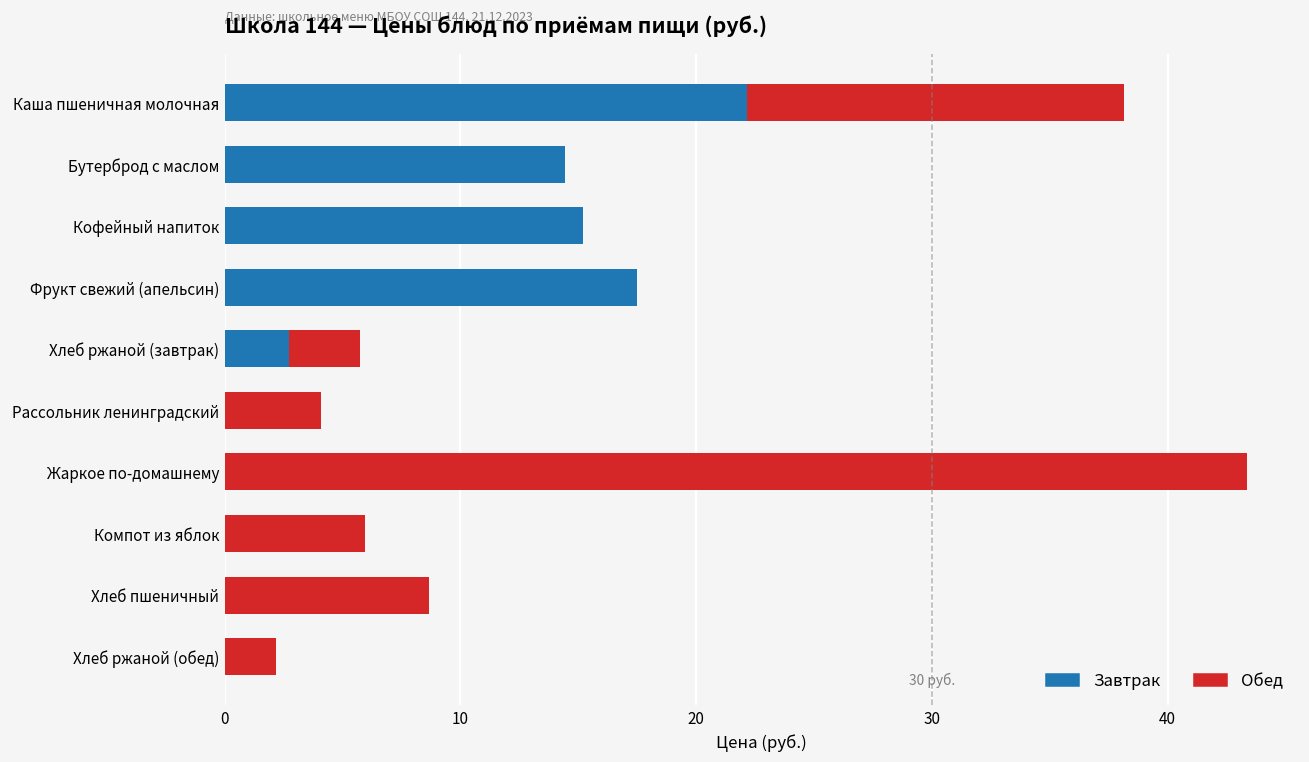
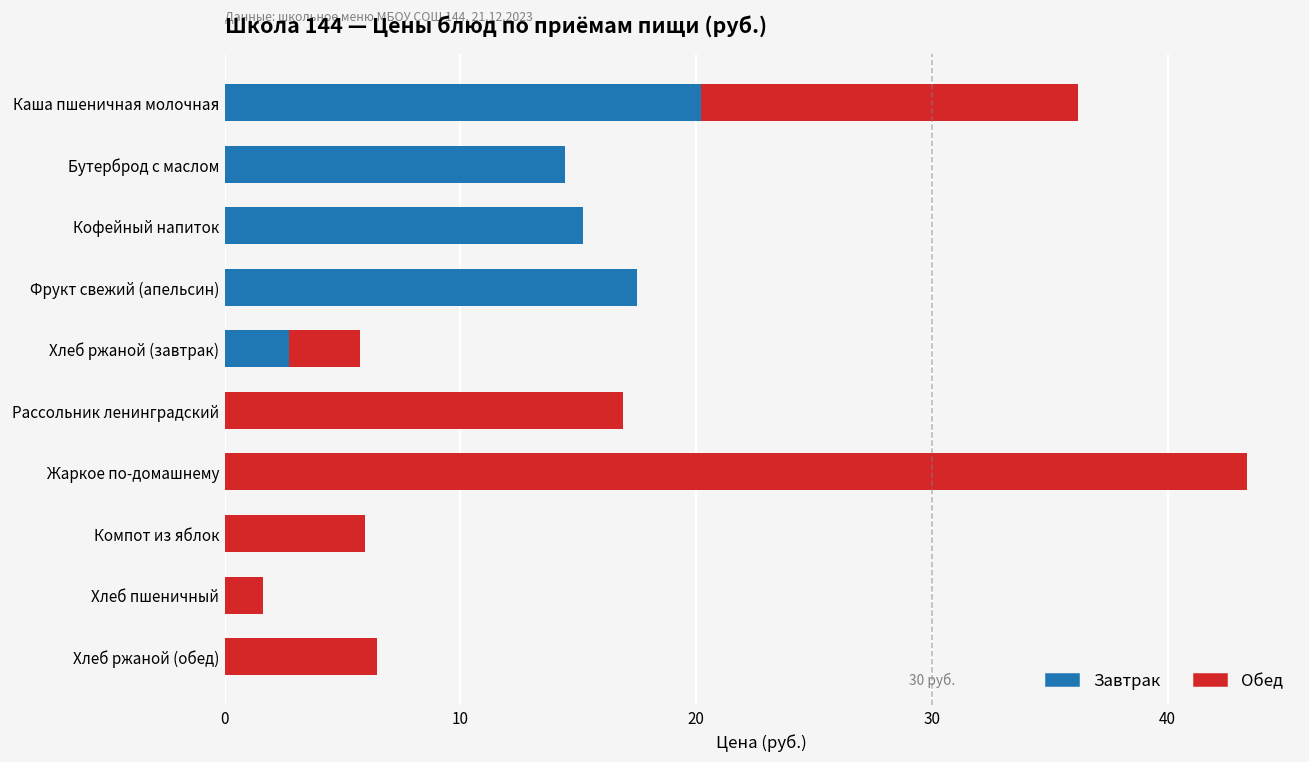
Завтрак, Каша пшеничная молочная: 22.2 -> 20.2
Обед, Рассольник ленинградский: 4.1 -> 16.9
Обед, Хлеб пшеничный: 8.7 -> 1.6
Обед, Хлеб ржаной (обед): 2.2 -> 6.5
